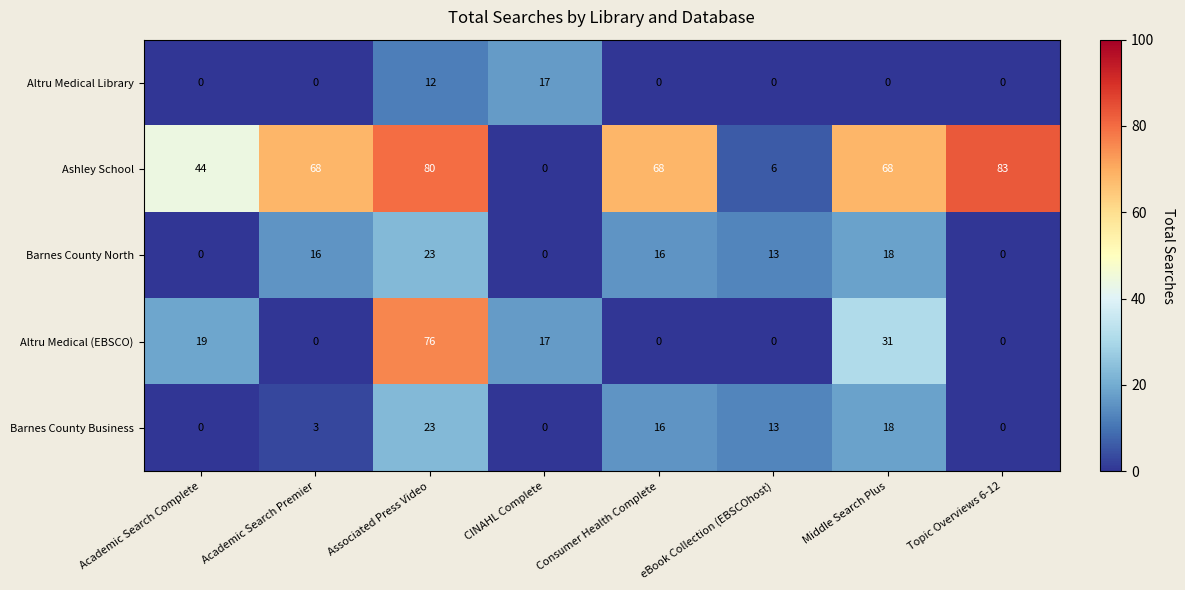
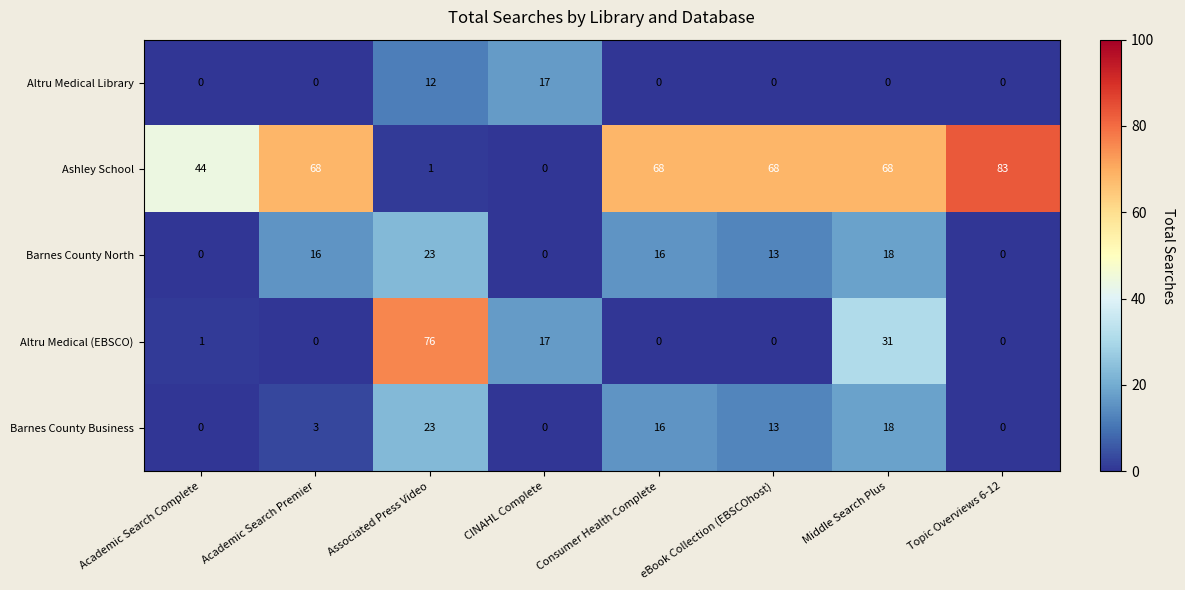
Ashley School, Associated Press Video: 80 -> 1
Ashley School, eBook Collection (EBSCOhost): 6 -> 68
Altru Medical (EBSCO), Academic Search Complete: 19 -> 1
